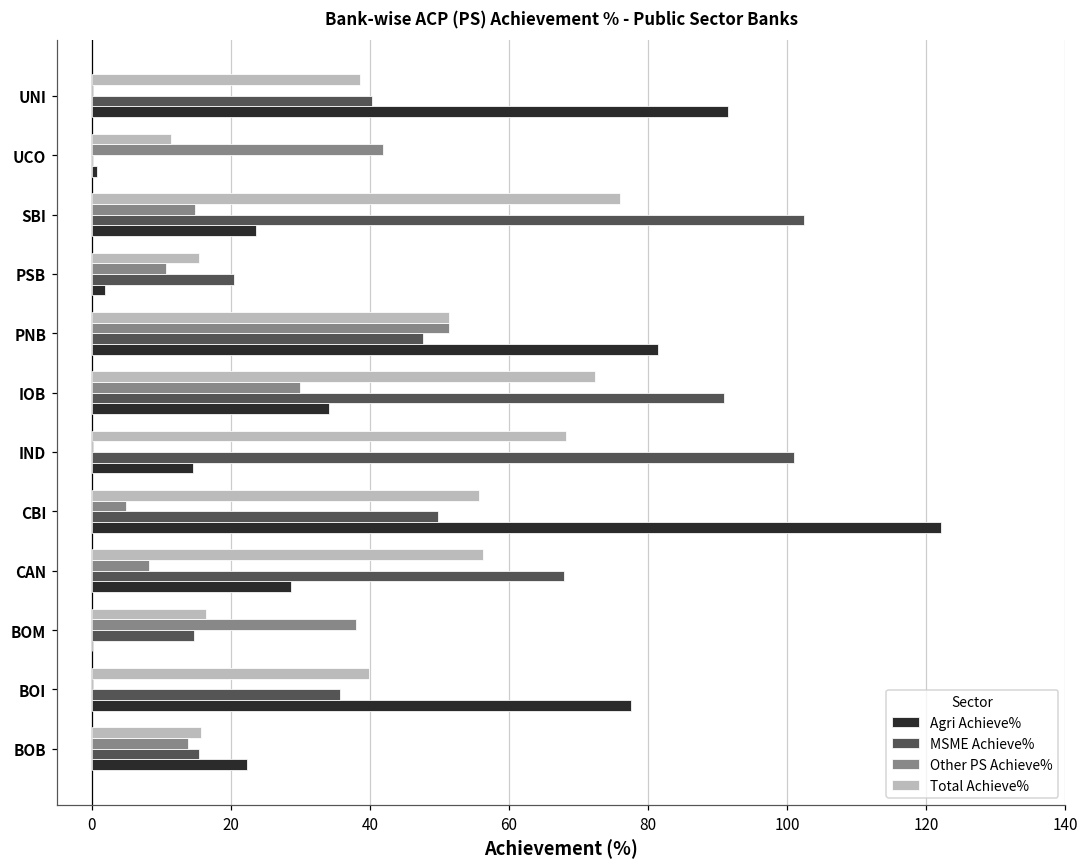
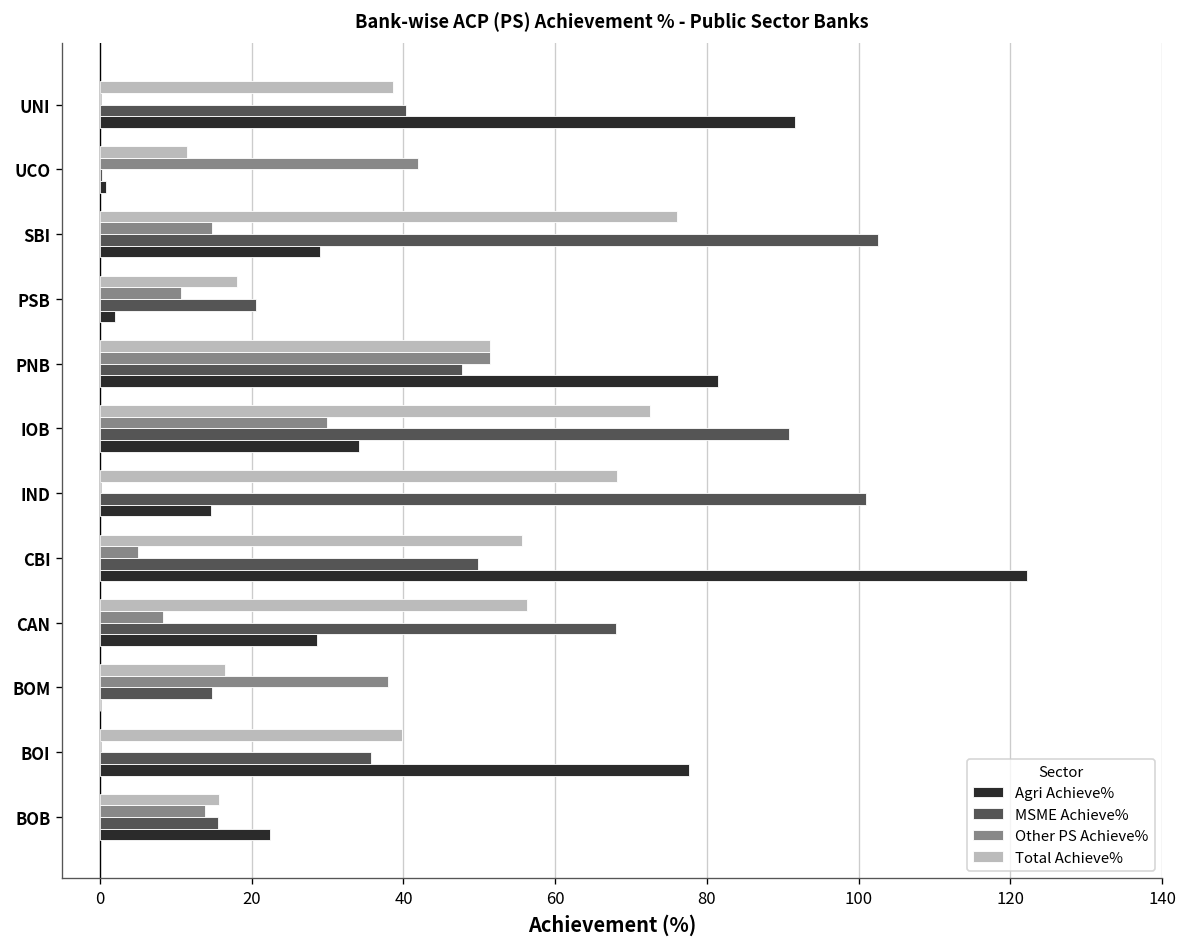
Agri Achieve%, SBI: 24 -> 29
Total Achieve%, PSB: 15 -> 18
